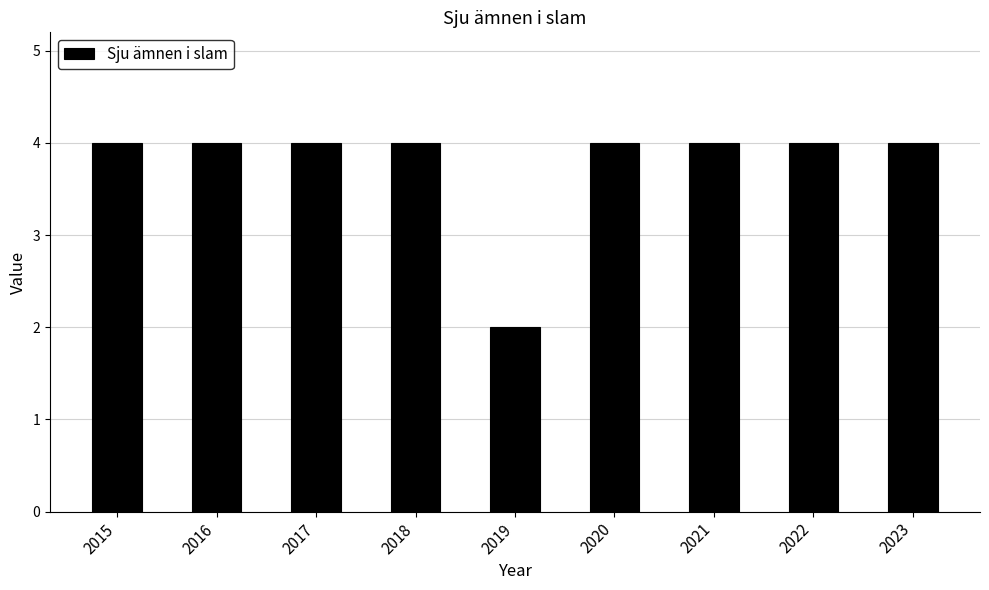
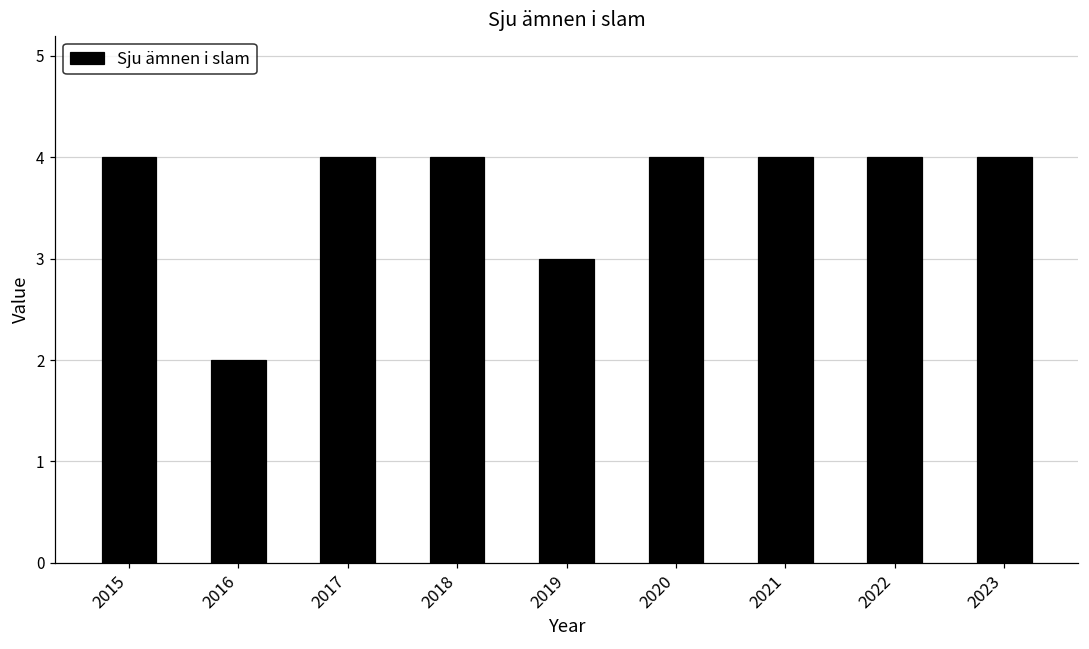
2016: 4 -> 2
2019: 2 -> 3
